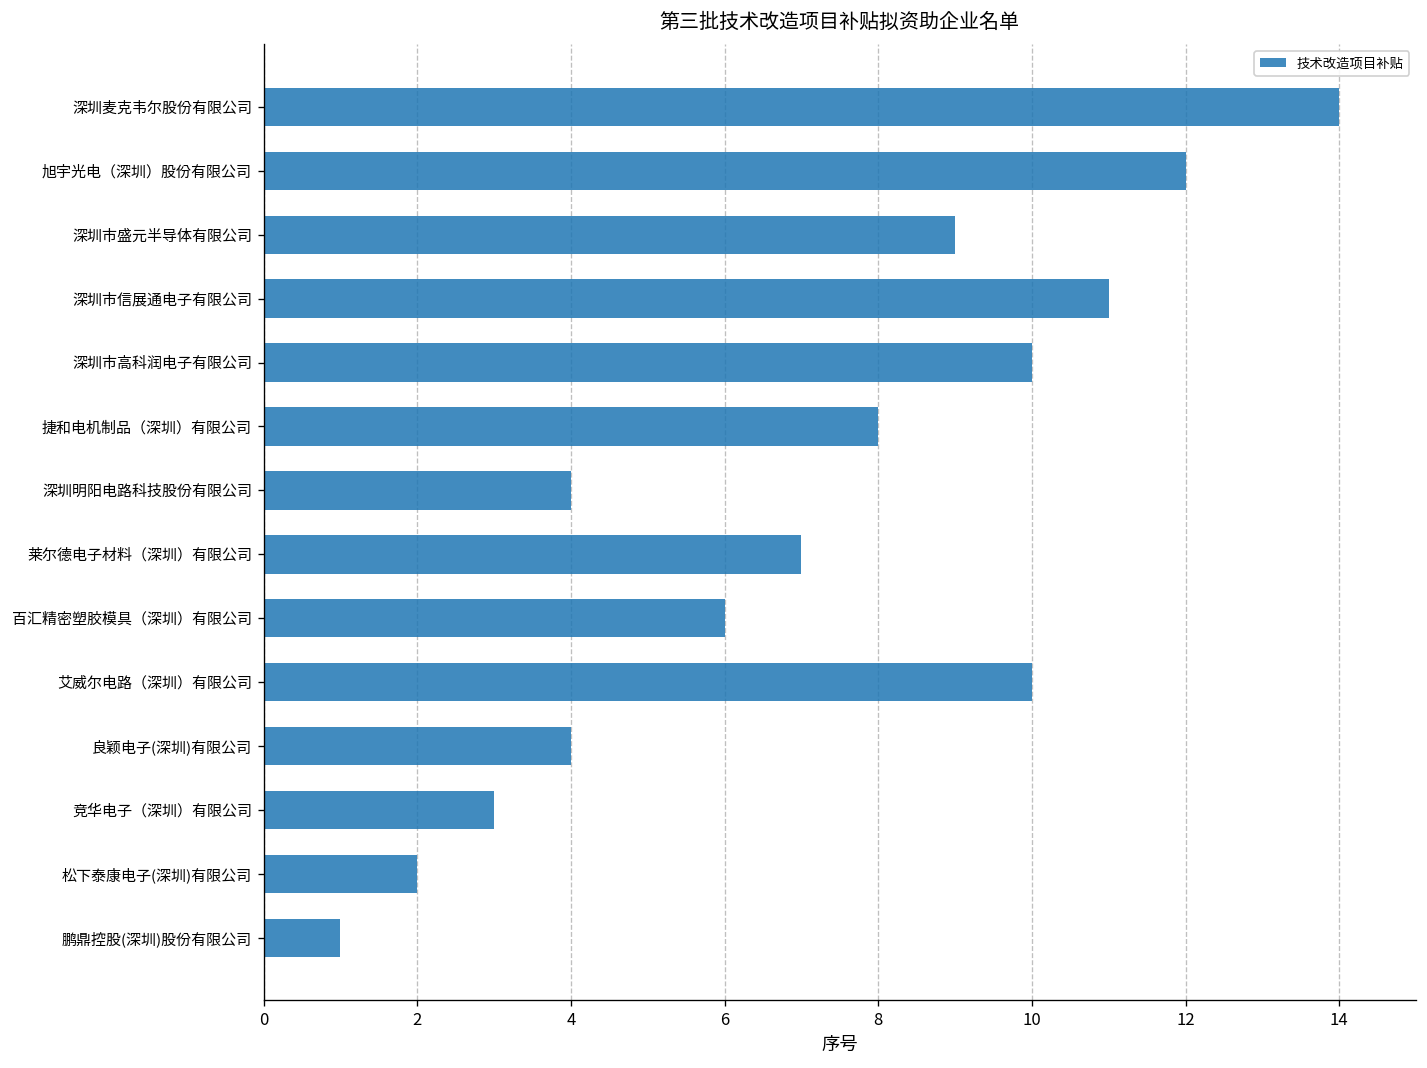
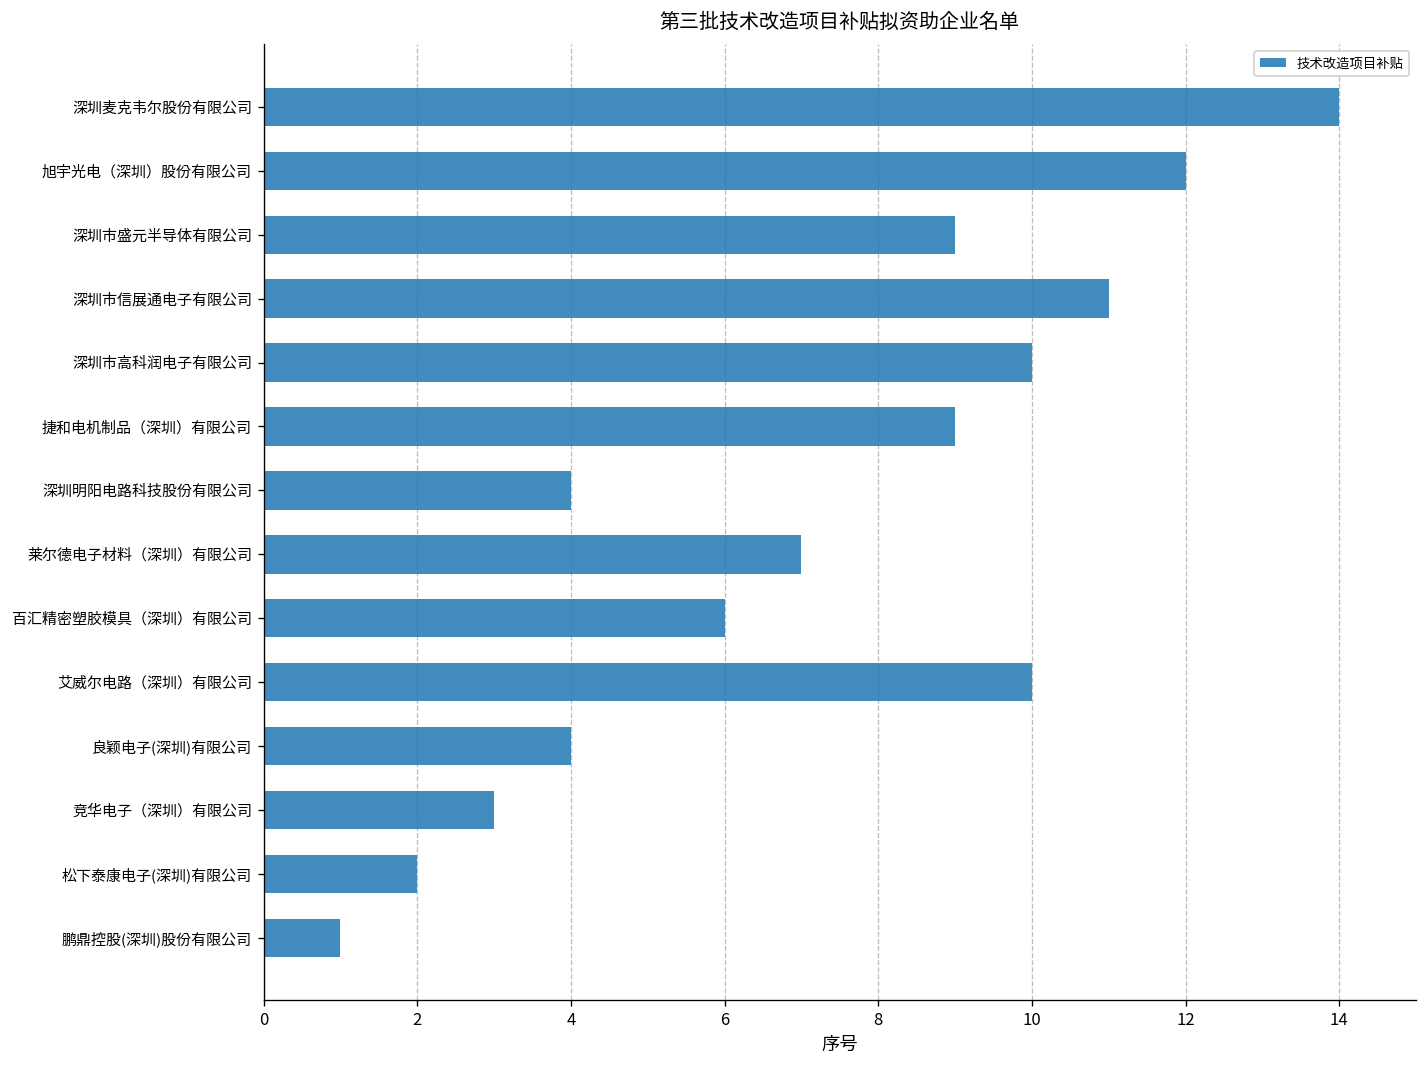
捷和电机制品（深圳）有限公司: 8 -> 9
